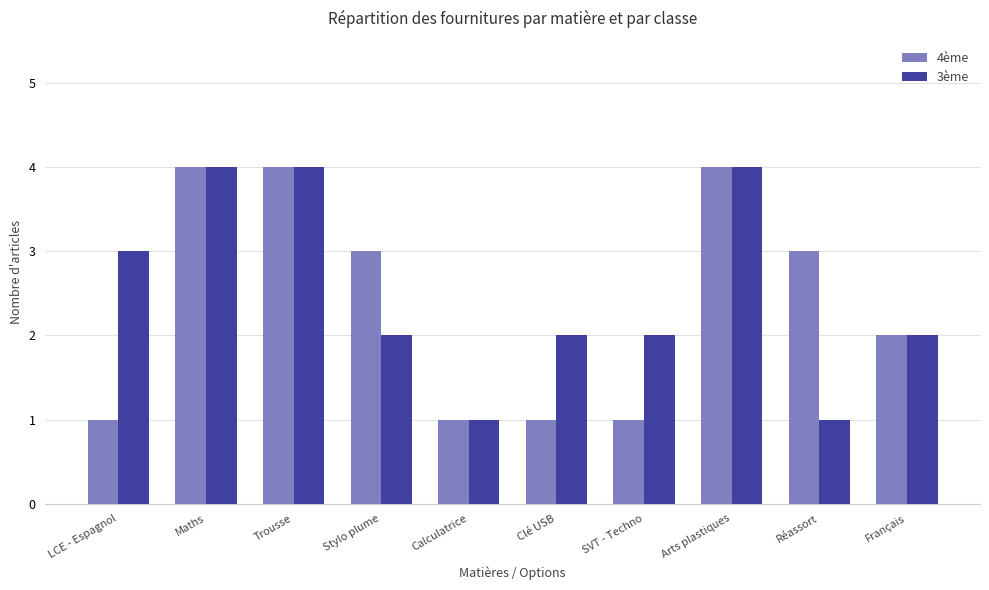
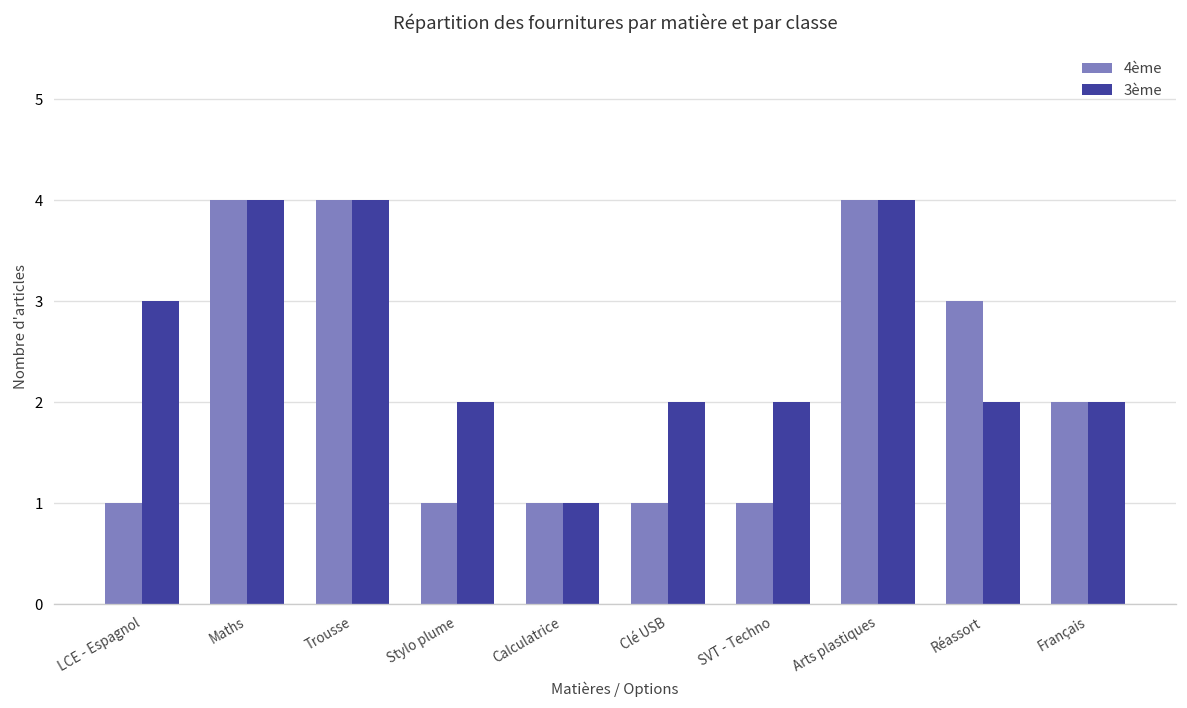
4ème, Stylo plume: 3 -> 1
3ème, Réassort: 1 -> 2
